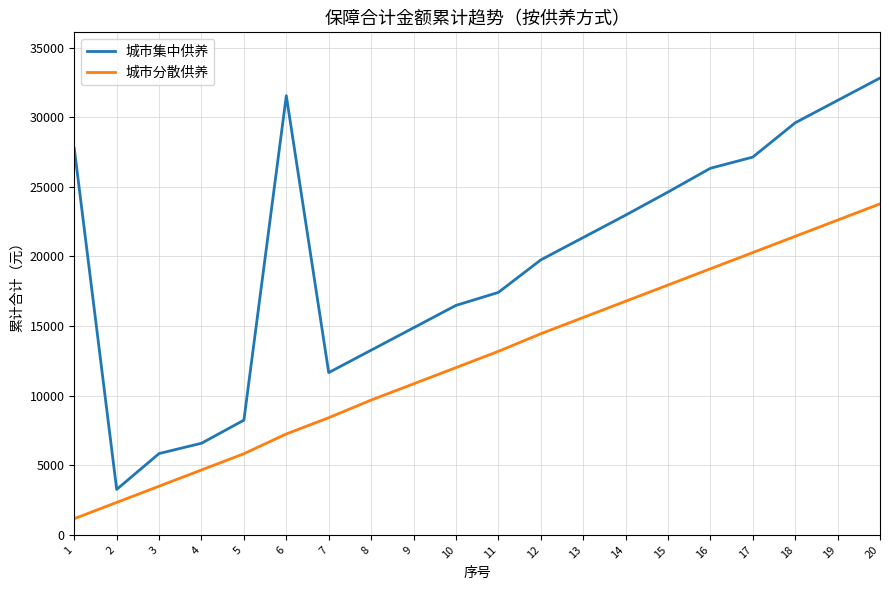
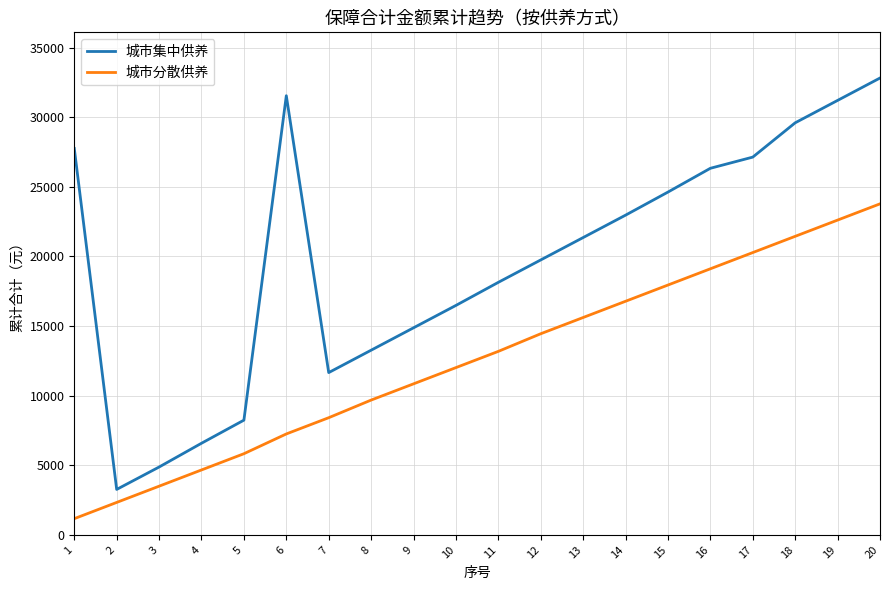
城市集中供养, 3: 5800 -> 4900
城市集中供养, 11: 17400 -> 18100
